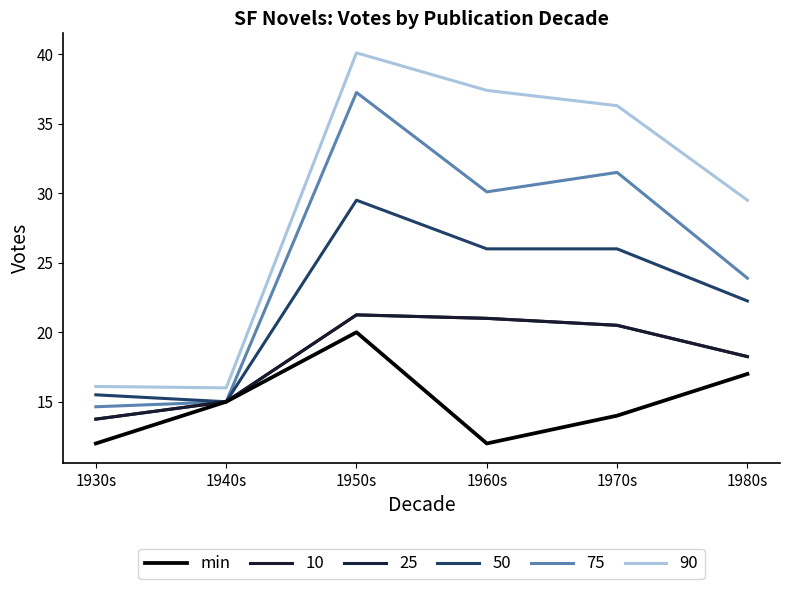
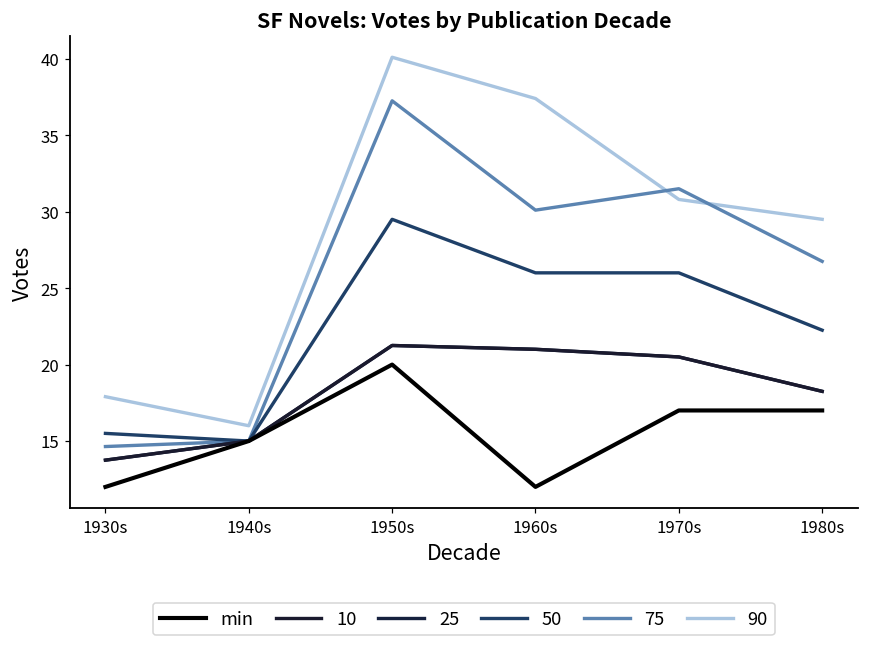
90, 1930s: 16.1 -> 17.9
min, 1970s: 14 -> 17
90, 1970s: 36.3 -> 30.8
75, 1980s: 23.9 -> 26.8
